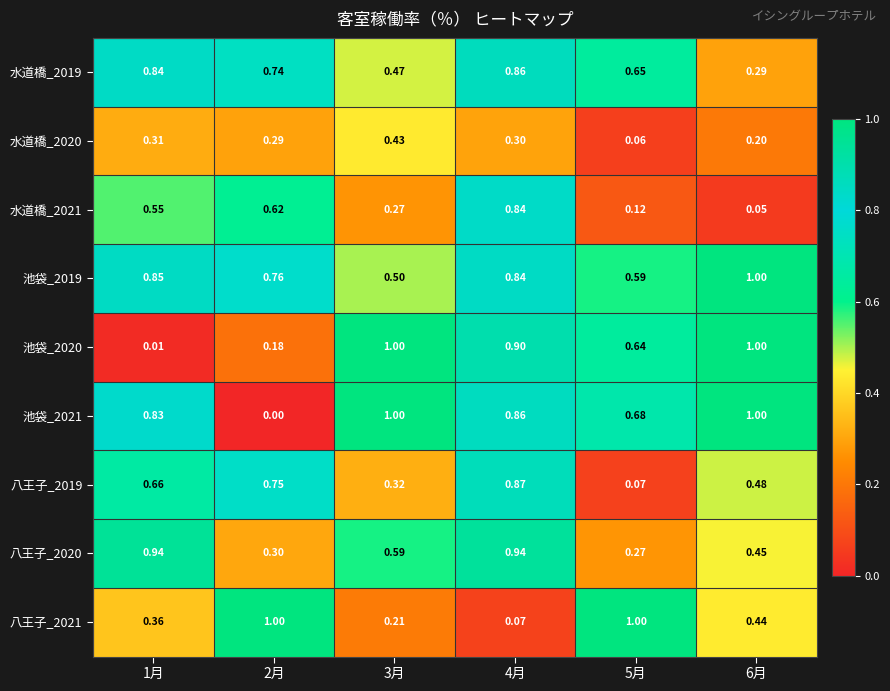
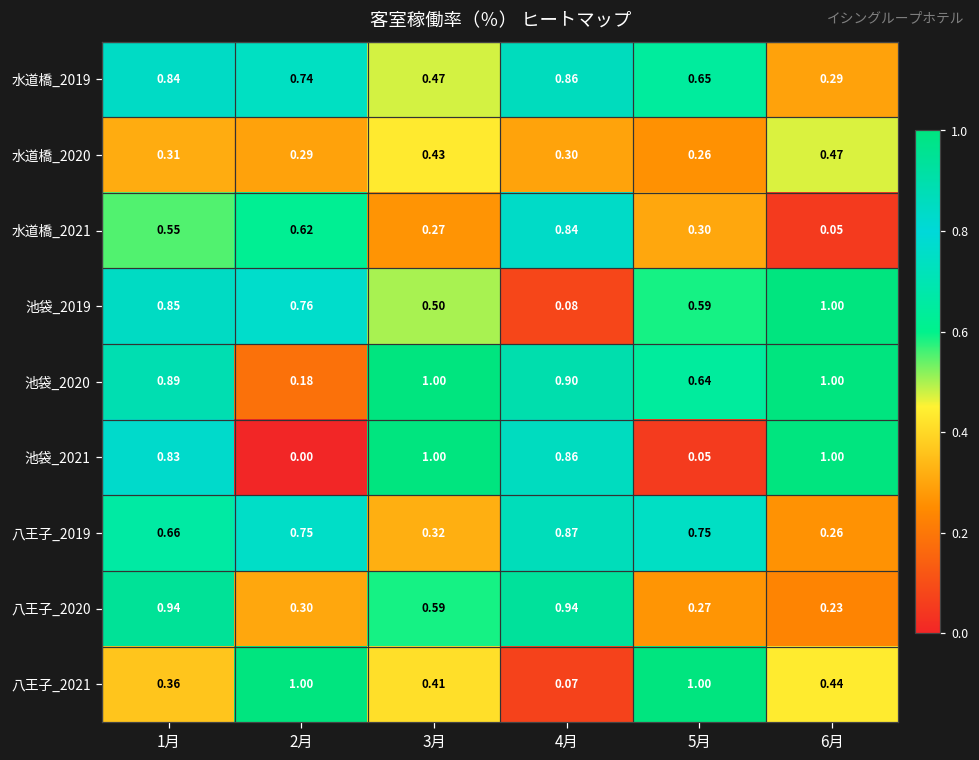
水道橋_2020, 5月: 0.06 -> 0.26
水道橋_2020, 6月: 0.20 -> 0.47
水道橋_2021, 5月: 0.12 -> 0.30
池袋_2019, 4月: 0.84 -> 0.08
池袋_2020, 1月: 0.01 -> 0.89
池袋_2021, 5月: 0.68 -> 0.05
八王子_2019, 5月: 0.07 -> 0.75
八王子_2019, 6月: 0.48 -> 0.26
八王子_2020, 6月: 0.45 -> 0.23
八王子_2021, 3月: 0.21 -> 0.41
